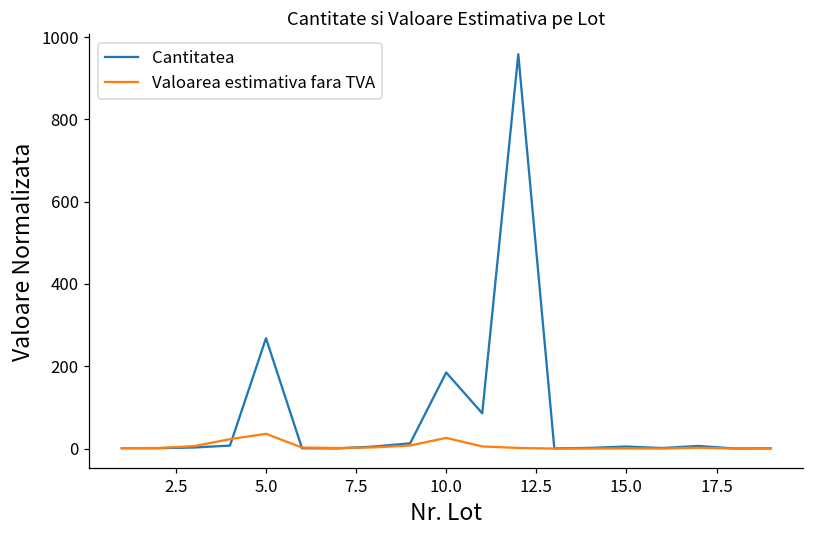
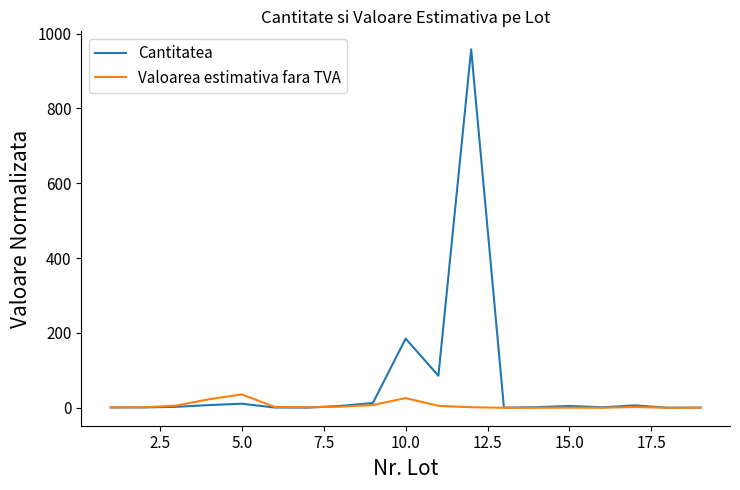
Cantitatea, 5.0: 270 -> 10
